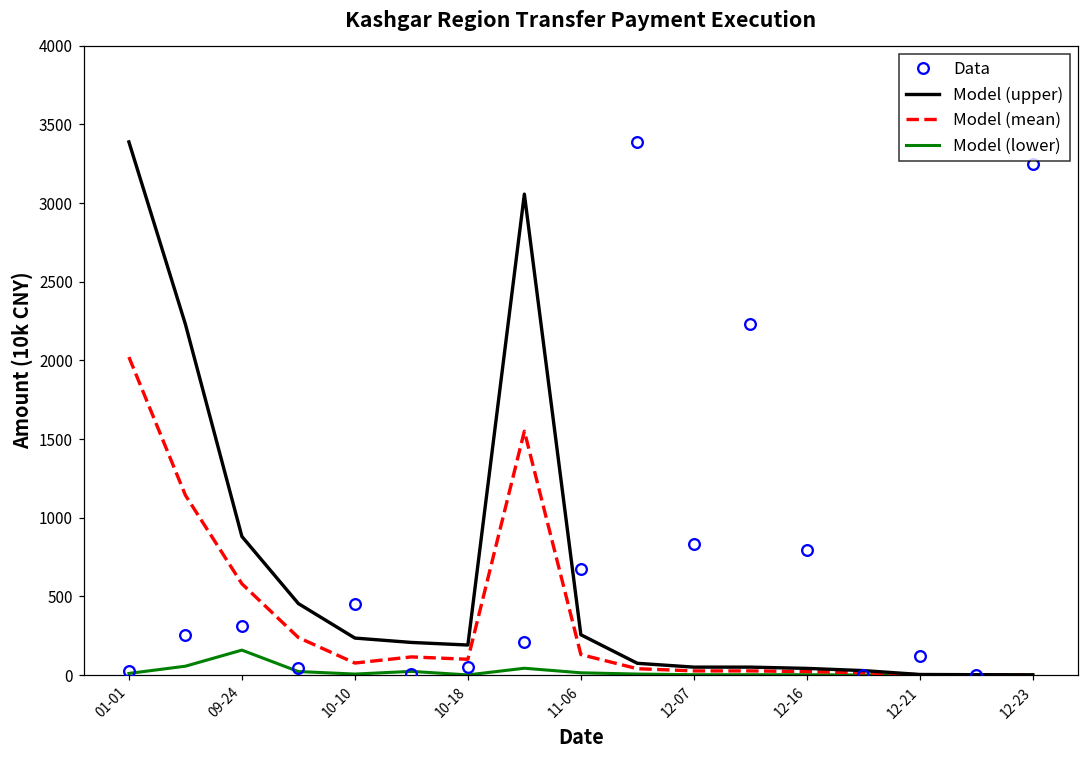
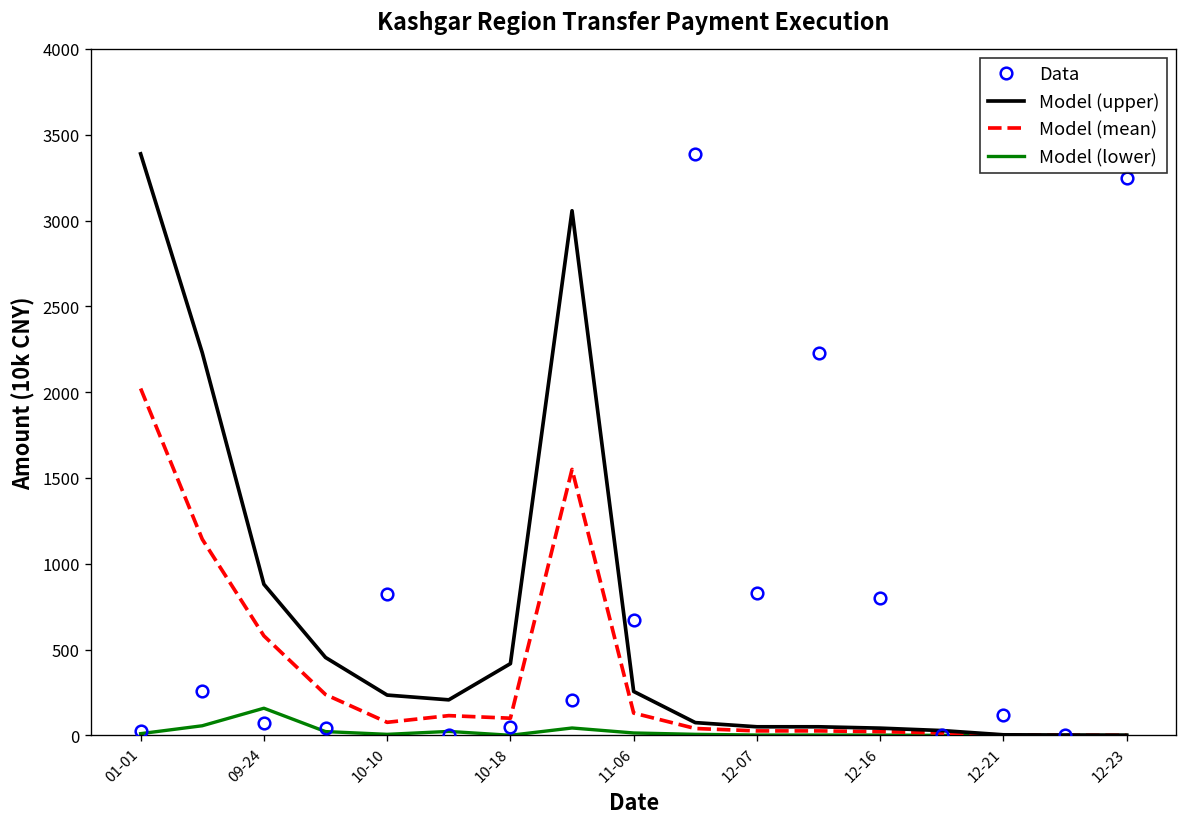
Data, 09-24: 310 -> 70
Data, 10-10: 450 -> 820
Model (upper), 10-18: 190 -> 420
